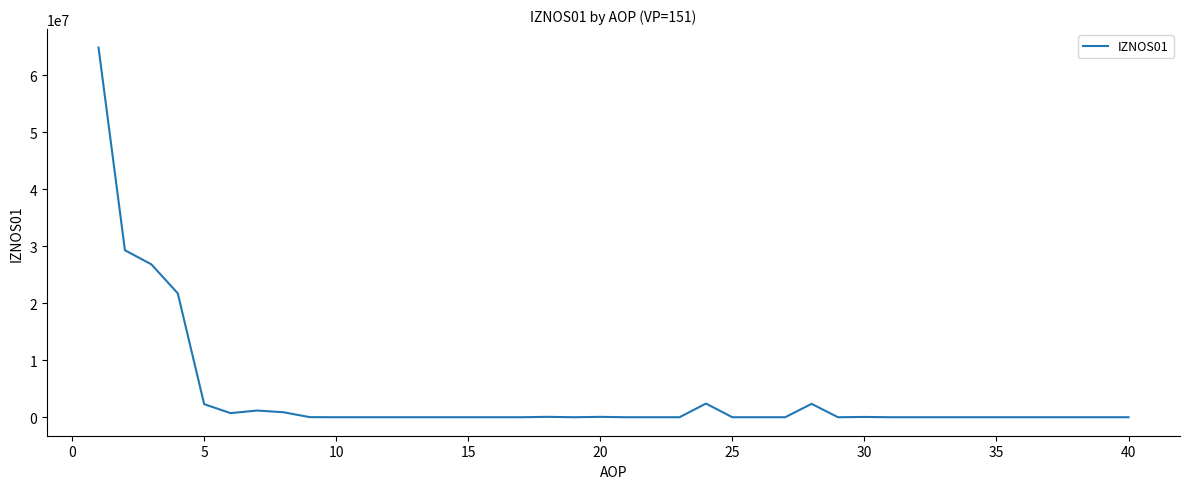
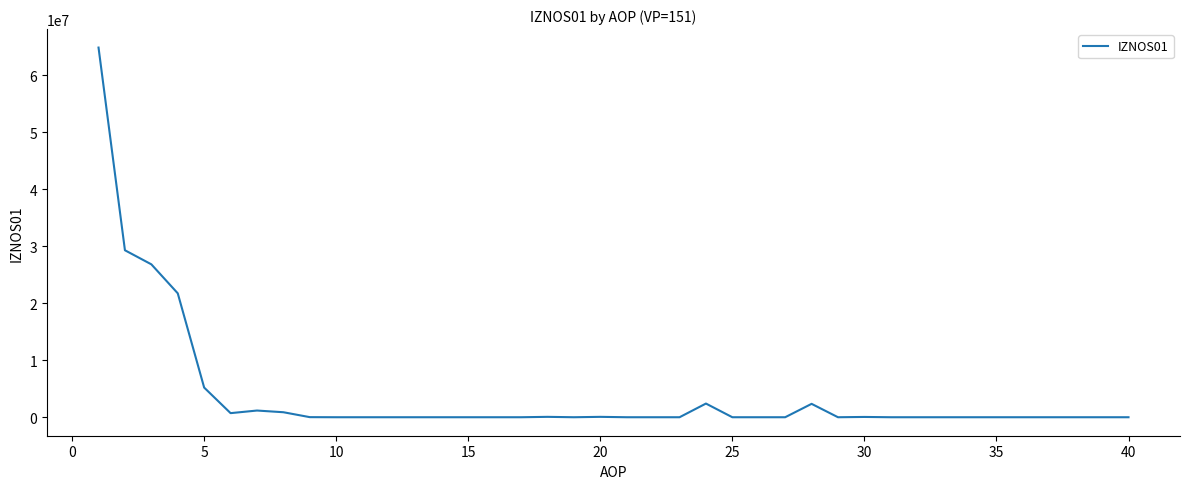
5: 2000000 -> 5000000
